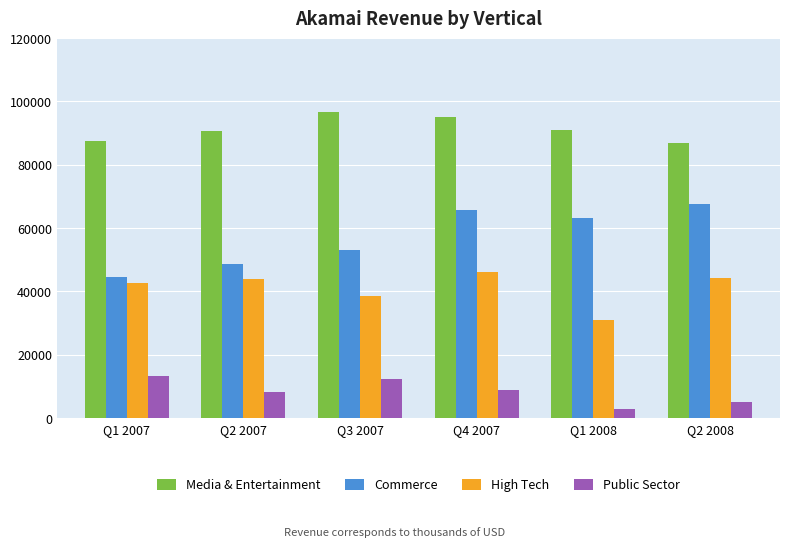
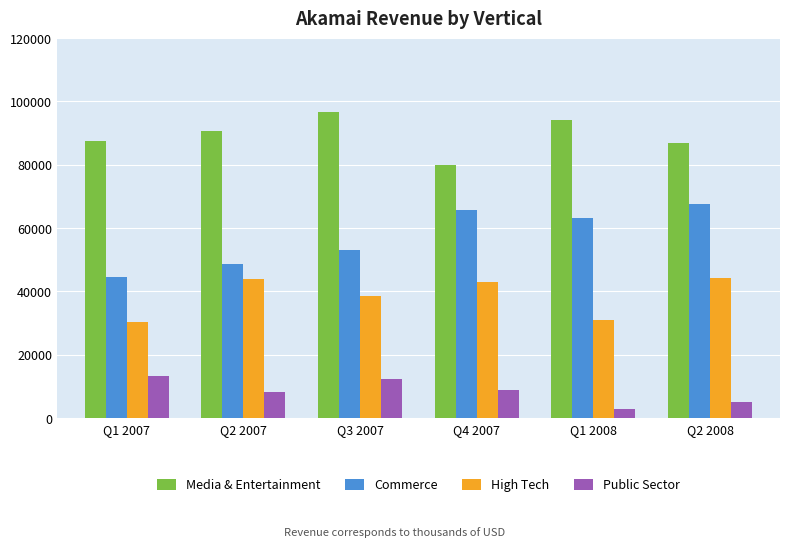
High Tech, Q1 2007: 43000 -> 30000
Media & Entertainment, Q4 2007: 95000 -> 80000
High Tech, Q4 2007: 46000 -> 43000
Media & Entertainment, Q1 2008: 91000 -> 94000
